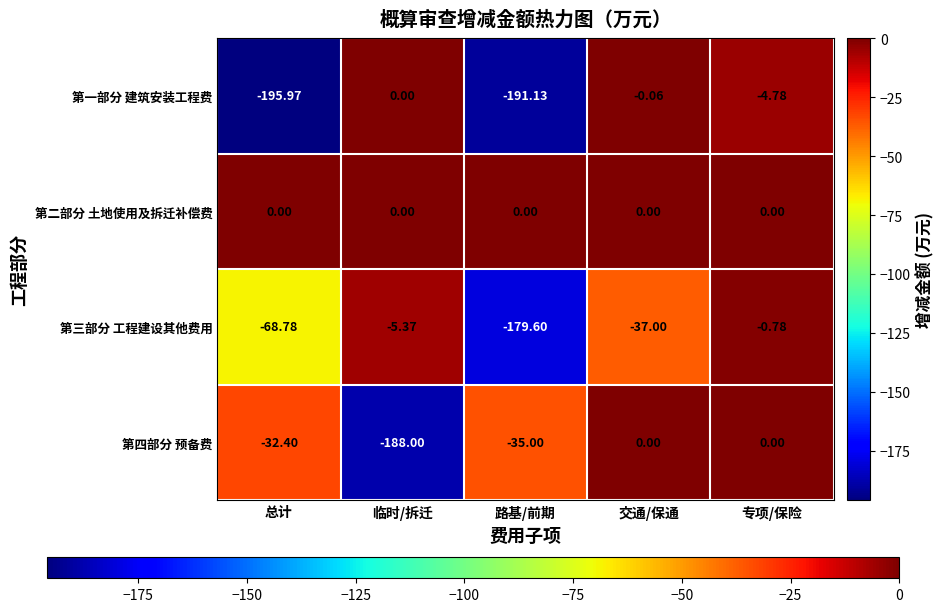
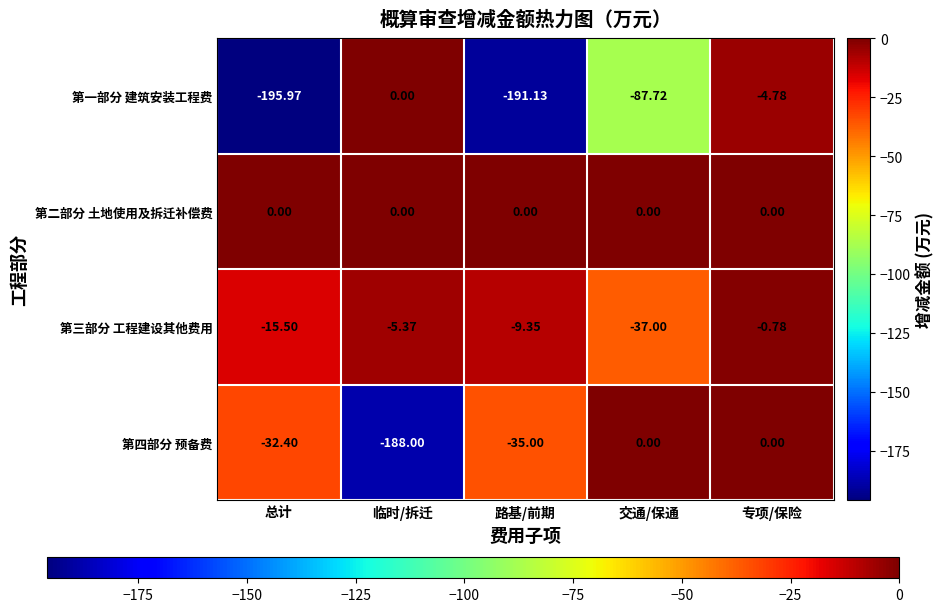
第一部分 建筑安装工程费, 交通/保通: -0.06 -> -87.72
第三部分 工程建设其他费用, 总计: -68.78 -> -15.50
第三部分 工程建设其他费用, 路基/前期: -179.60 -> -9.35
